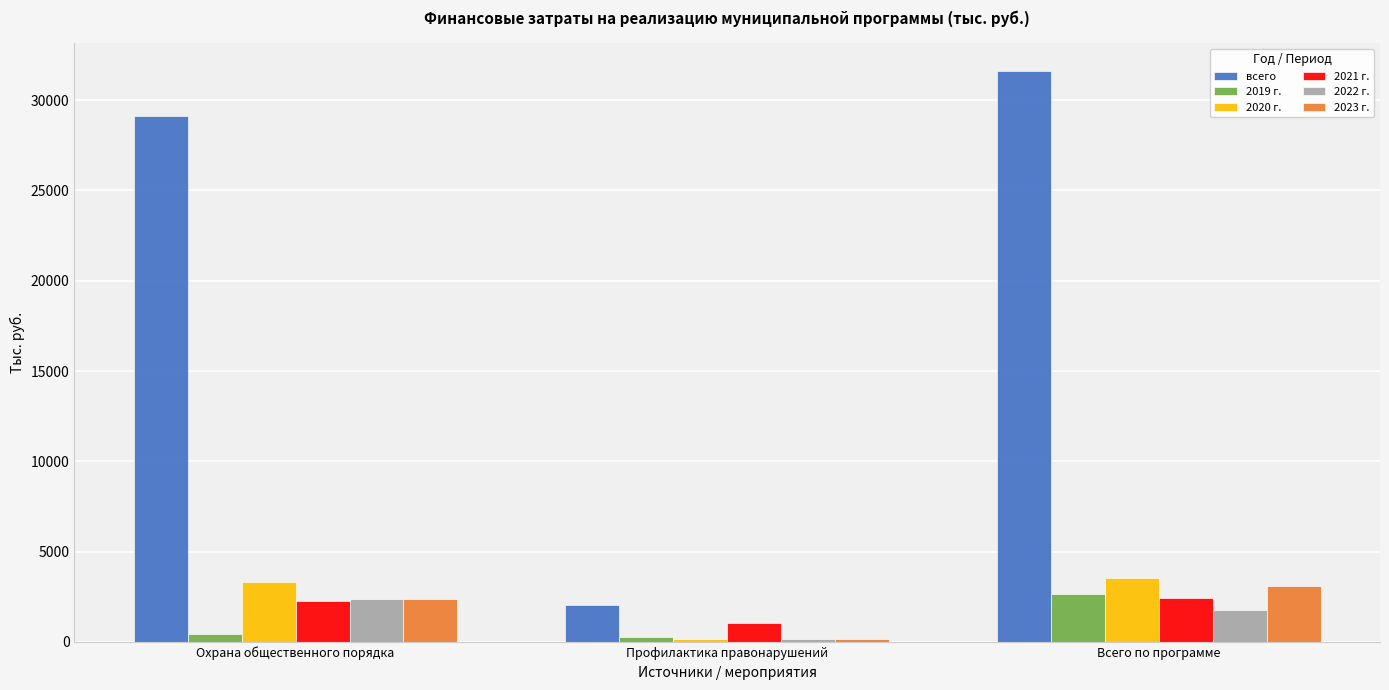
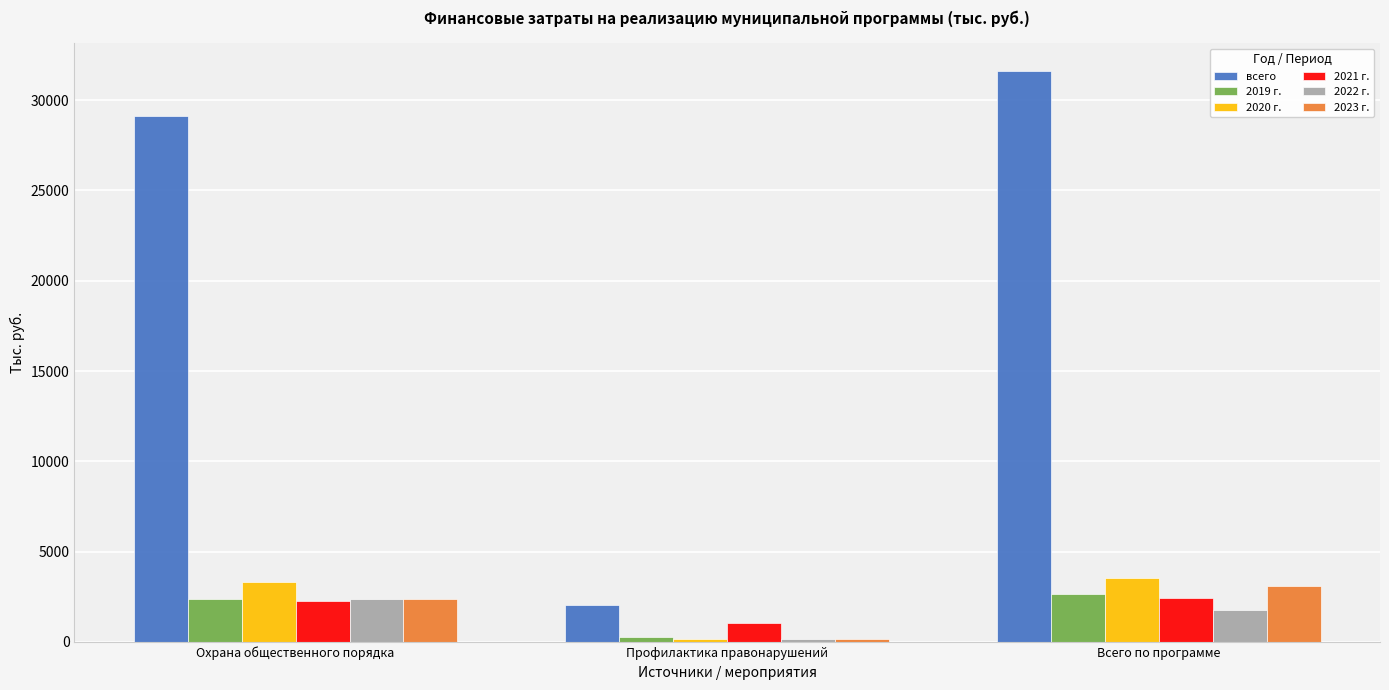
2019 г., Охрана общественного порядка: 400 -> 2400
